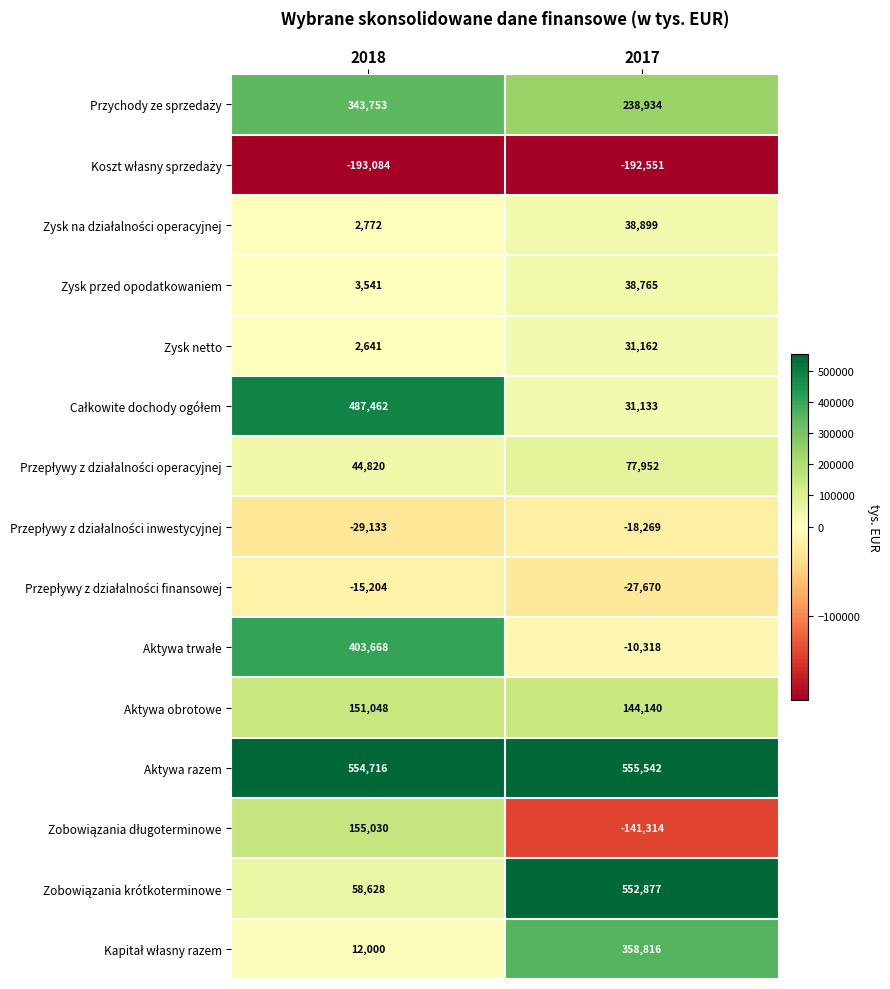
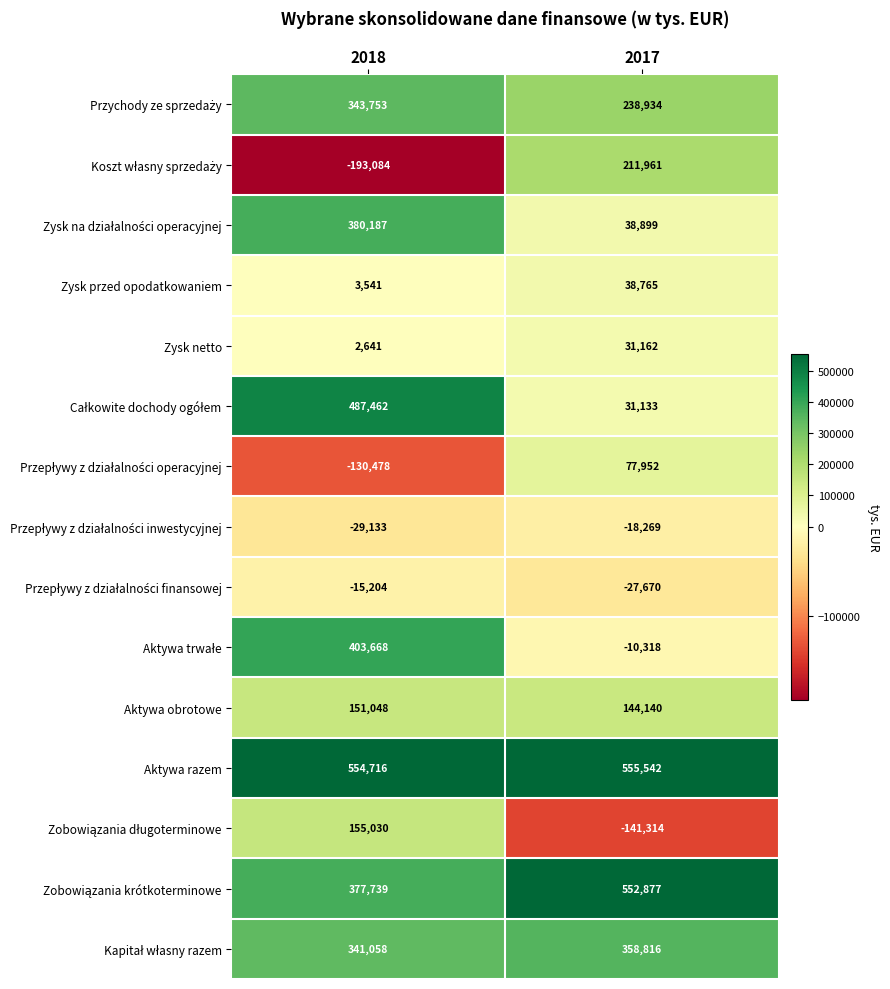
Koszt własny sprzedaży, 2017: -192,551 -> 211,961
Zysk na działalności operacyjnej, 2018: 2,772 -> 380,187
Przepływy z działalności operacyjnej, 2018: 44,820 -> -130,478
Zobowiązania krótkoterminowe, 2018: 58,628 -> 377,739
Kapitał własny razem, 2018: 12,000 -> 341,058
